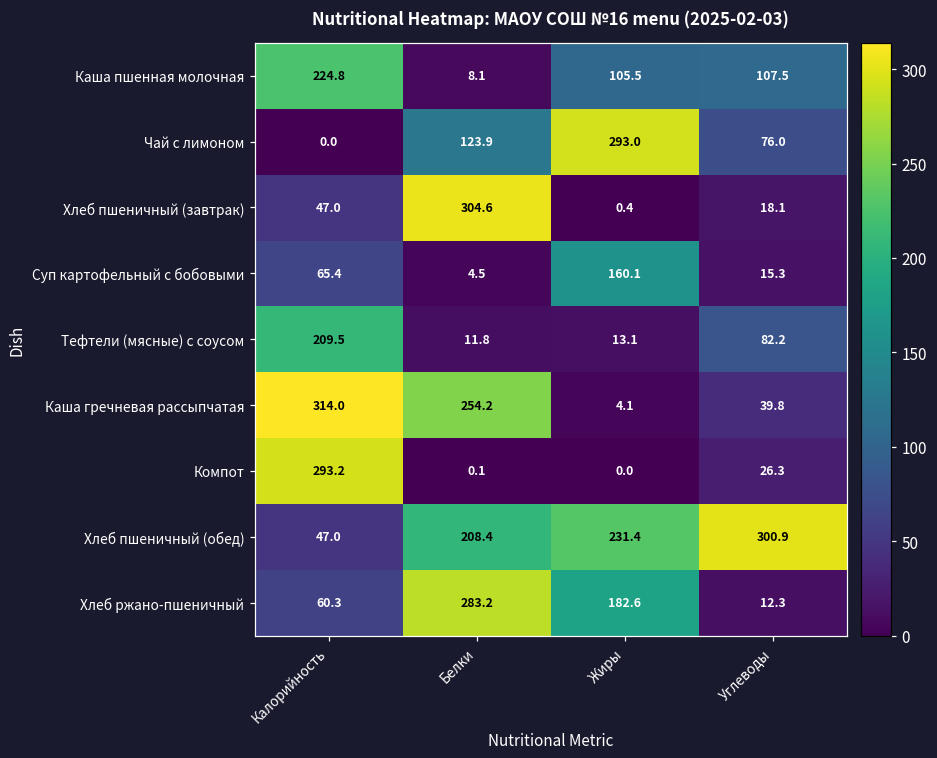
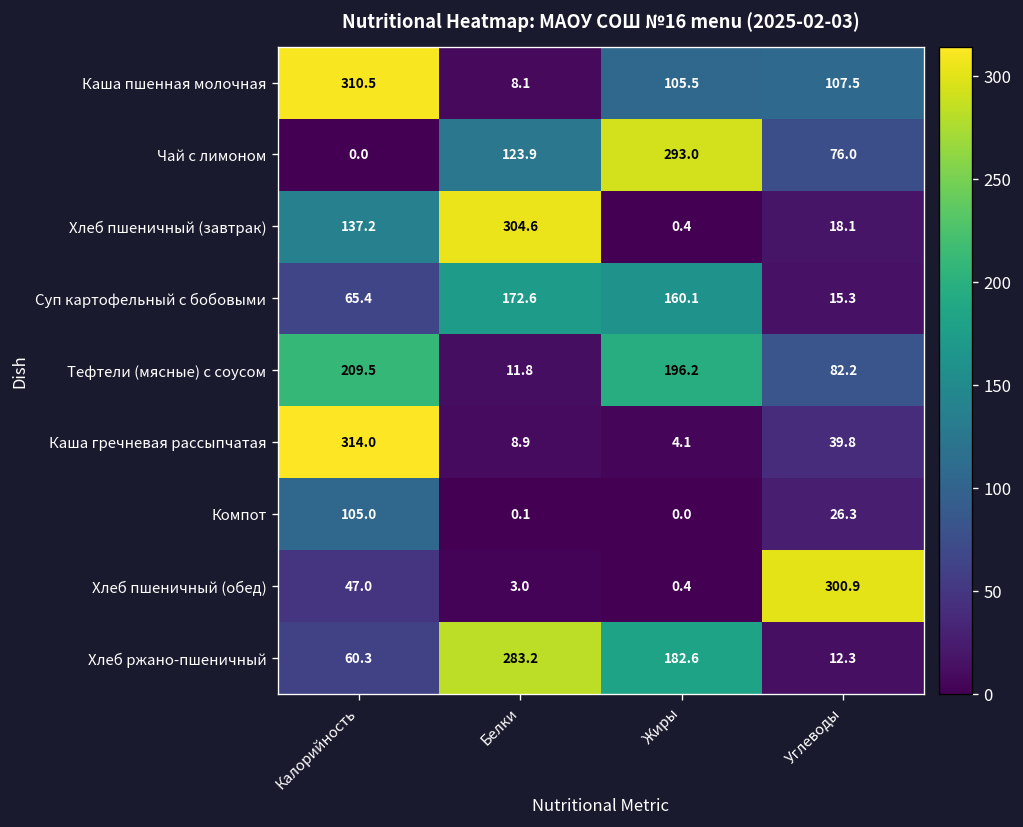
Каша пшенная молочная, Калорийность: 224.8 -> 310.5
Хлеб пшеничный (завтрак), Калорийность: 47.0 -> 137.2
Суп картофельный с бобовыми, Белки: 4.5 -> 172.6
Тефтели (мясные) с соусом, Жиры: 13.1 -> 196.2
Каша гречневая рассыпчатая, Белки: 254.2 -> 8.9
Компот, Калорийность: 293.2 -> 105.0
Хлеб пшеничный (обед), Белки: 208.4 -> 3.0
Хлеб пшеничный (обед), Жиры: 231.4 -> 0.4
